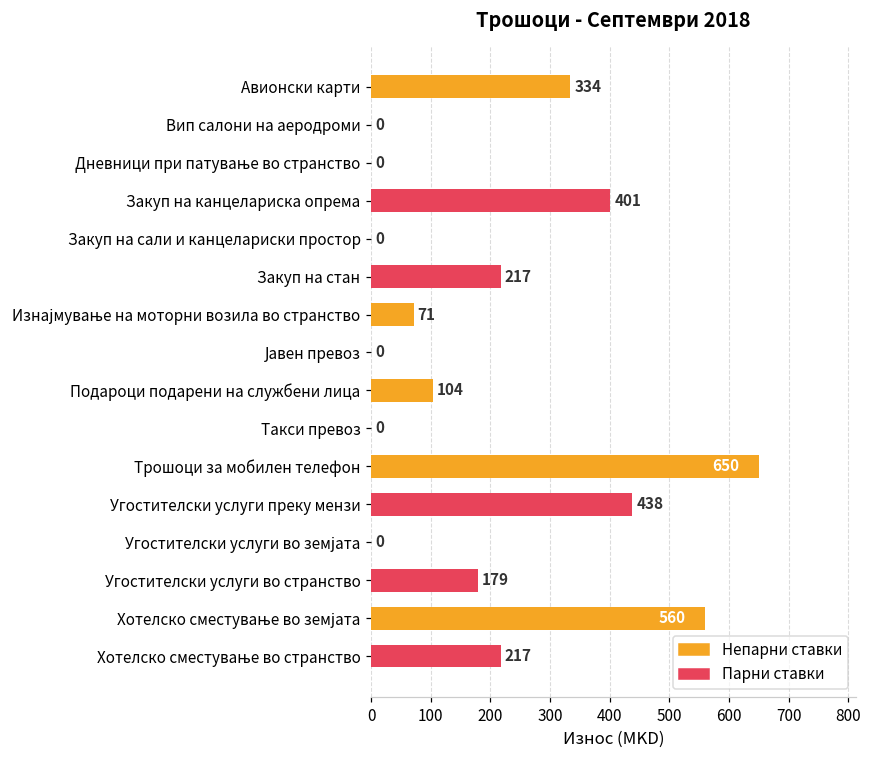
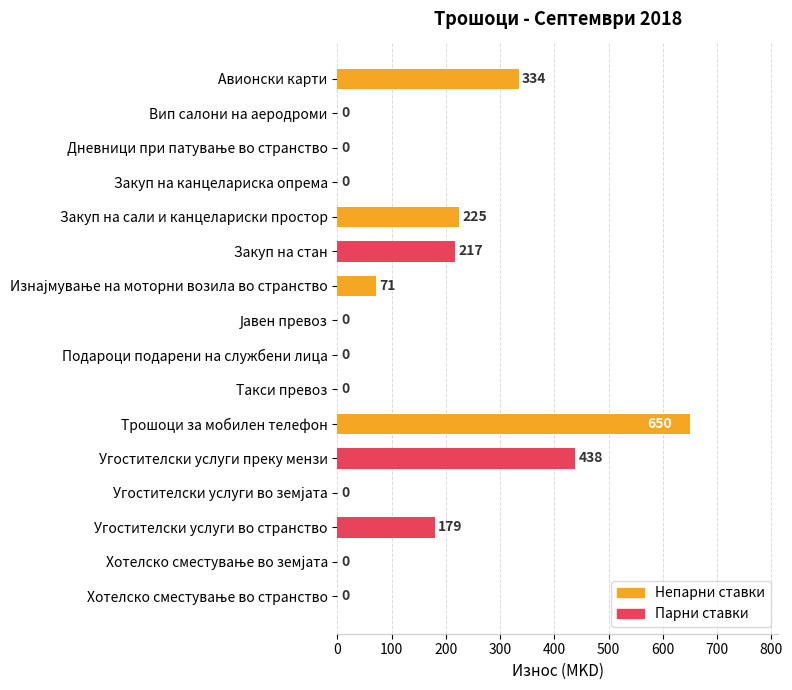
Закуп на канцелариска опрема: 401 -> 0
Закуп на сали и канцелариски простор: 0 -> 225
Подароци подарени на службени лица: 104 -> 0
Хотелско сместување во земјата: 560 -> 0
Хотелско сместување во странство: 217 -> 0
